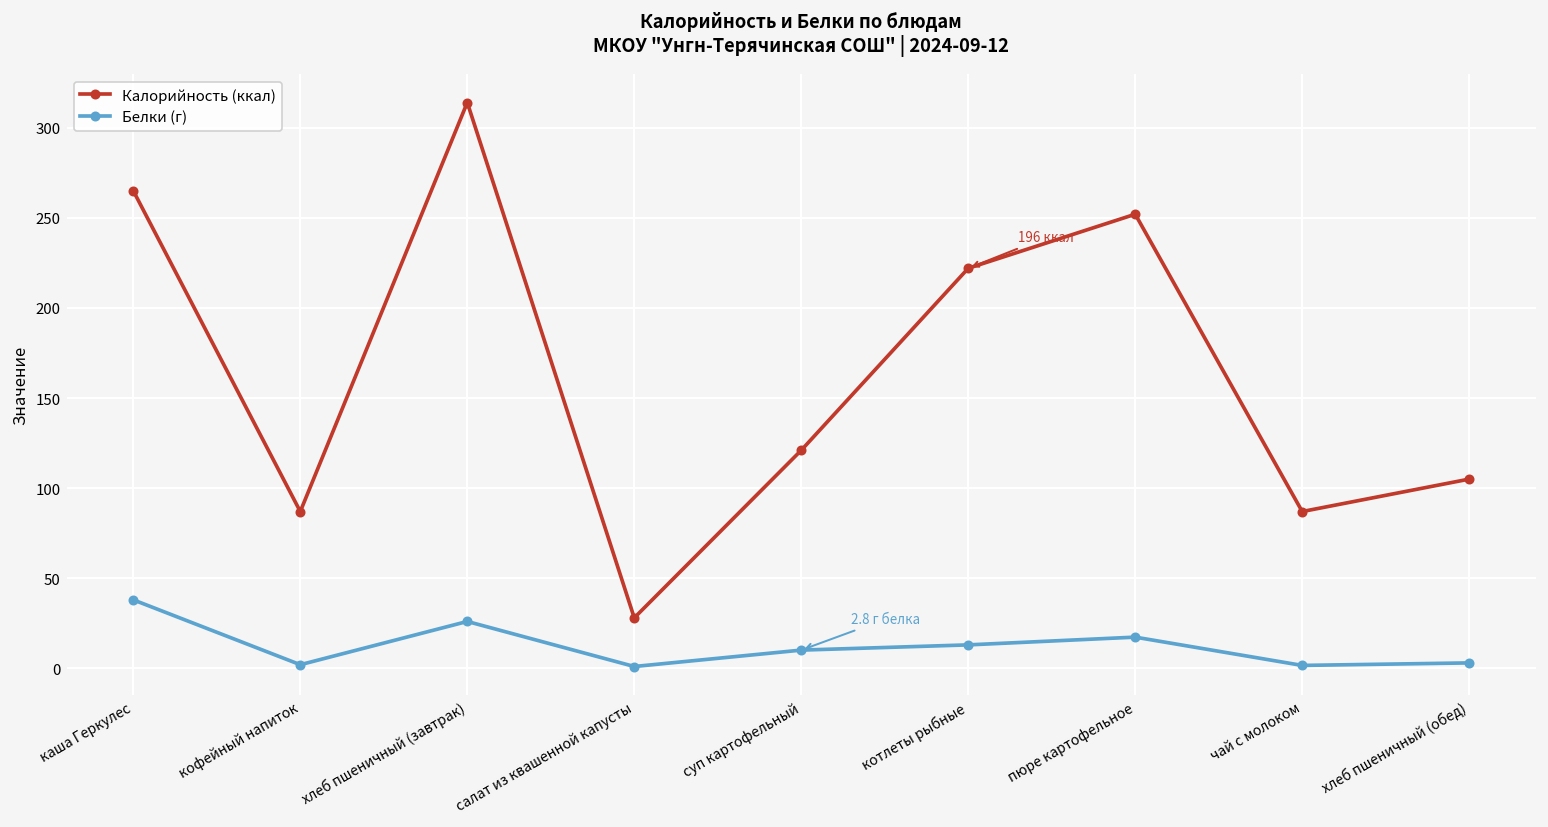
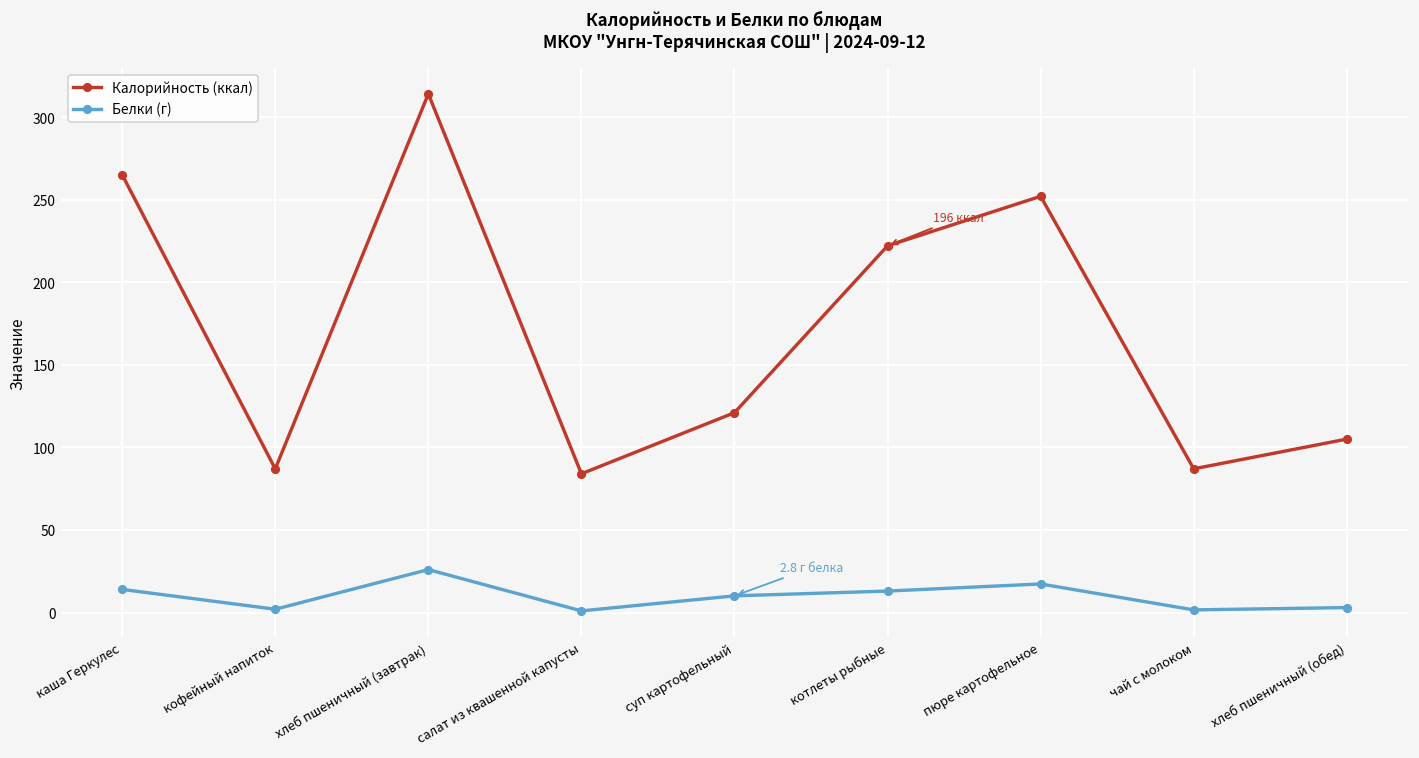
Белки (г), каша Геркулес: 38 -> 14
Калорийность (ккал), салат из квашенной капусты: 28 -> 84
